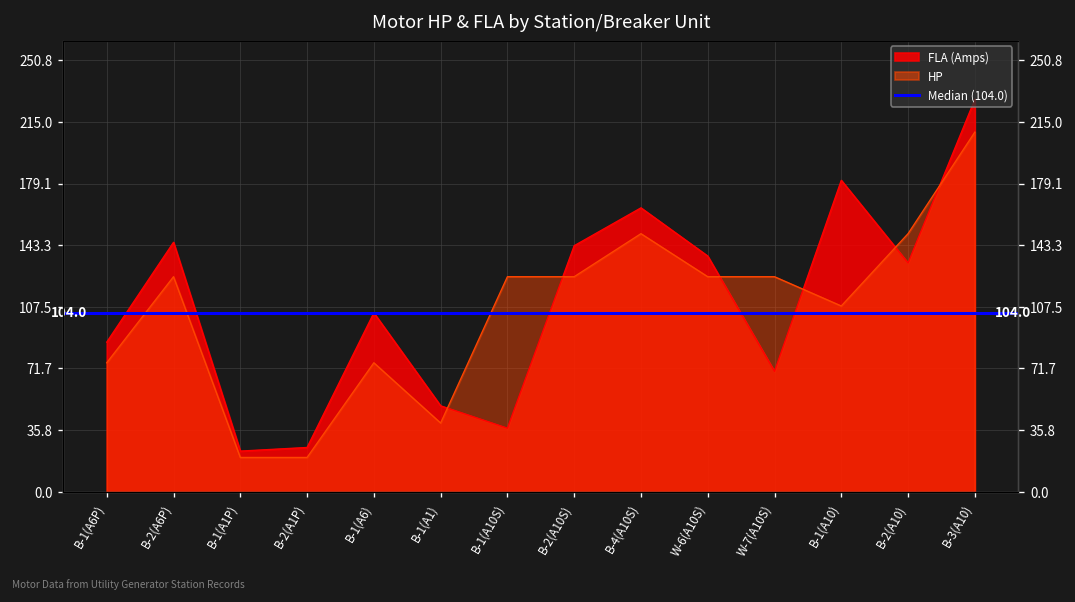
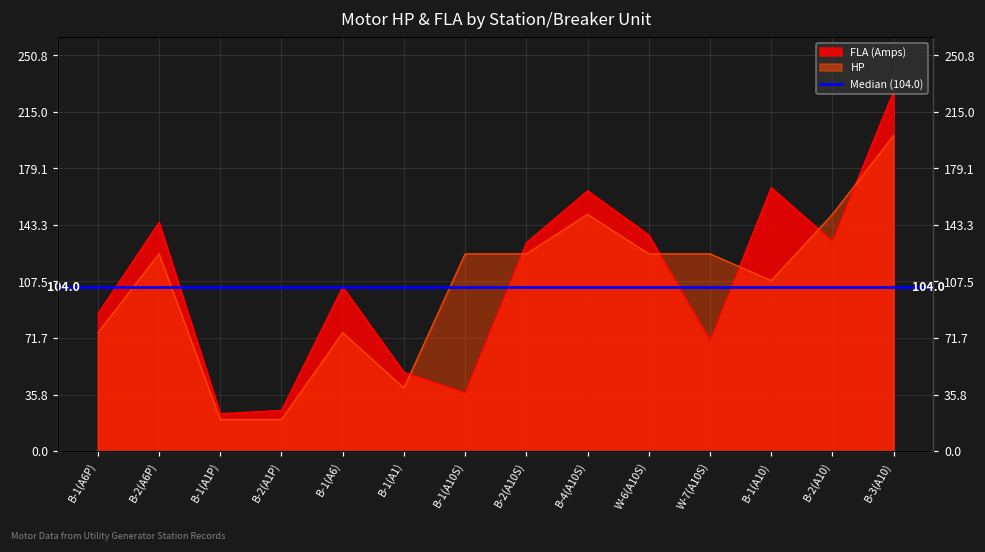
FLA (Amps), B-2(A10S): 143 -> 132
FLA (Amps), B-1(A10): 181 -> 167
HP, B-3(A10): 209 -> 200
